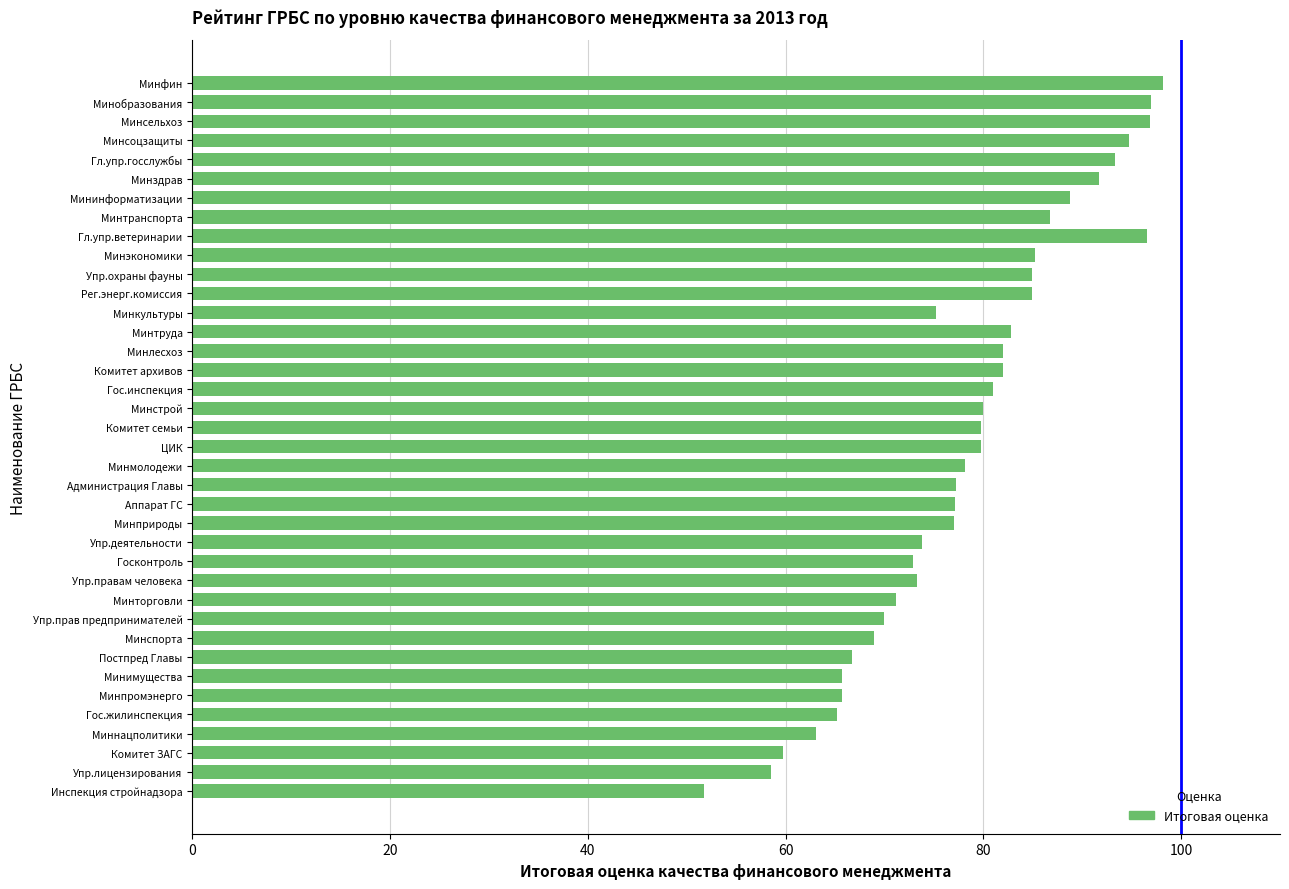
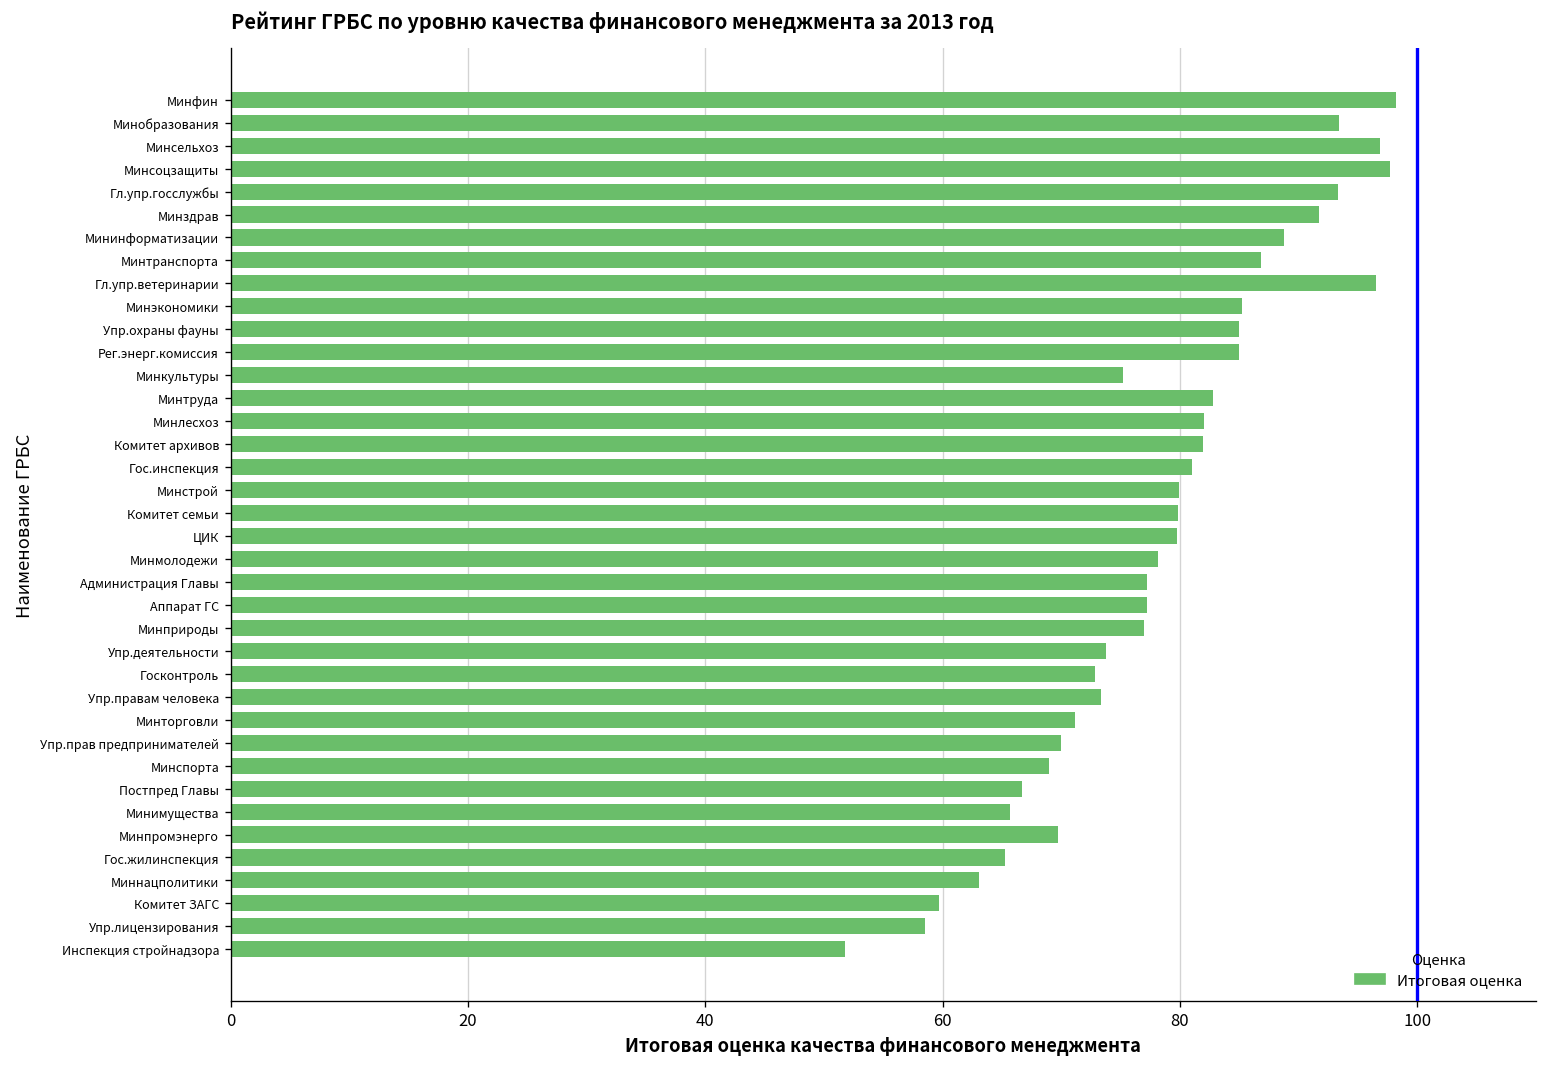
Минобразования: 97 -> 93
Минсоцзащиты: 95 -> 98
Минпромэнерго: 66 -> 70
